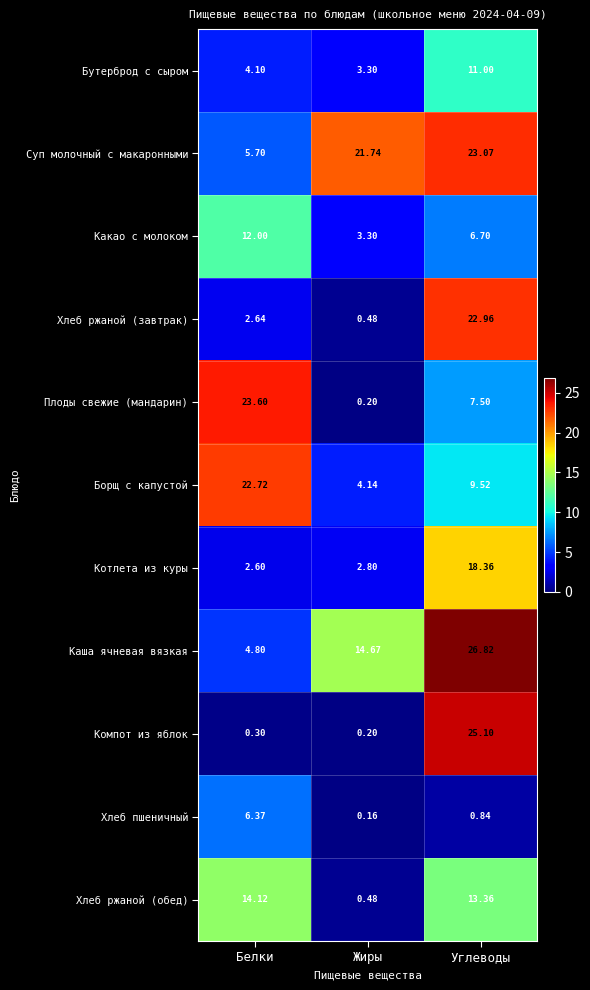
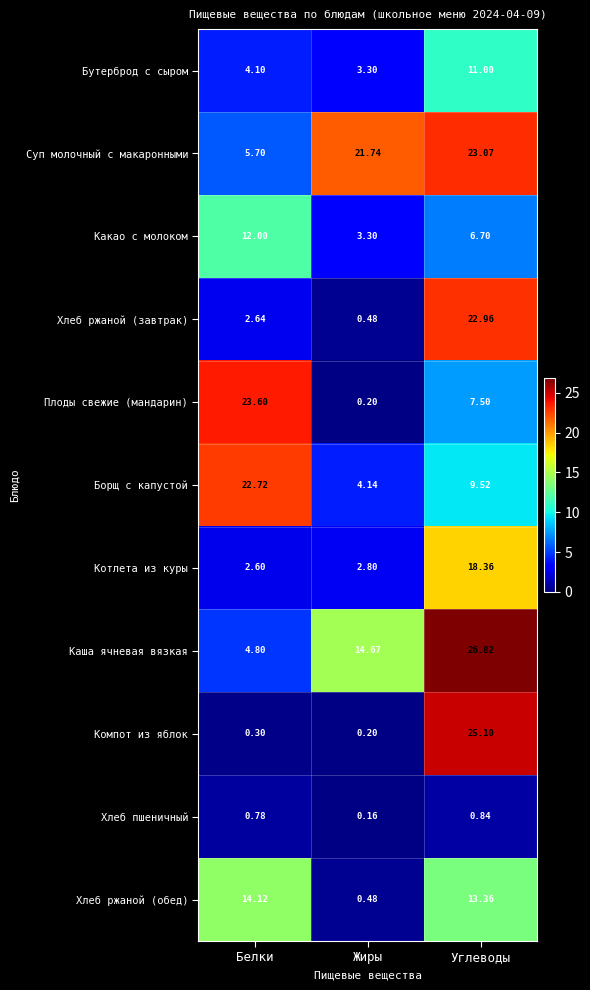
Хлеб пшеничный, Белки: 6.37 -> 0.78
